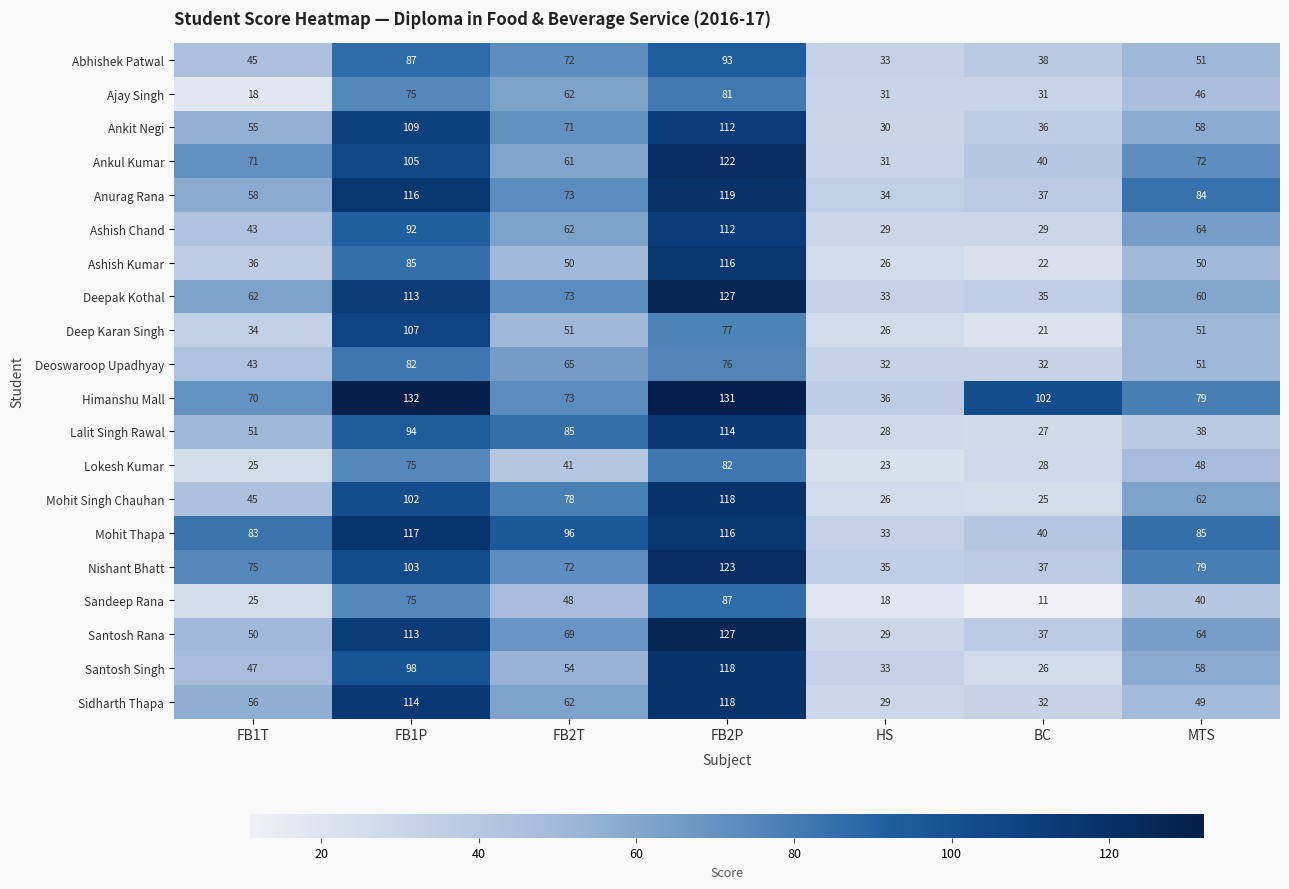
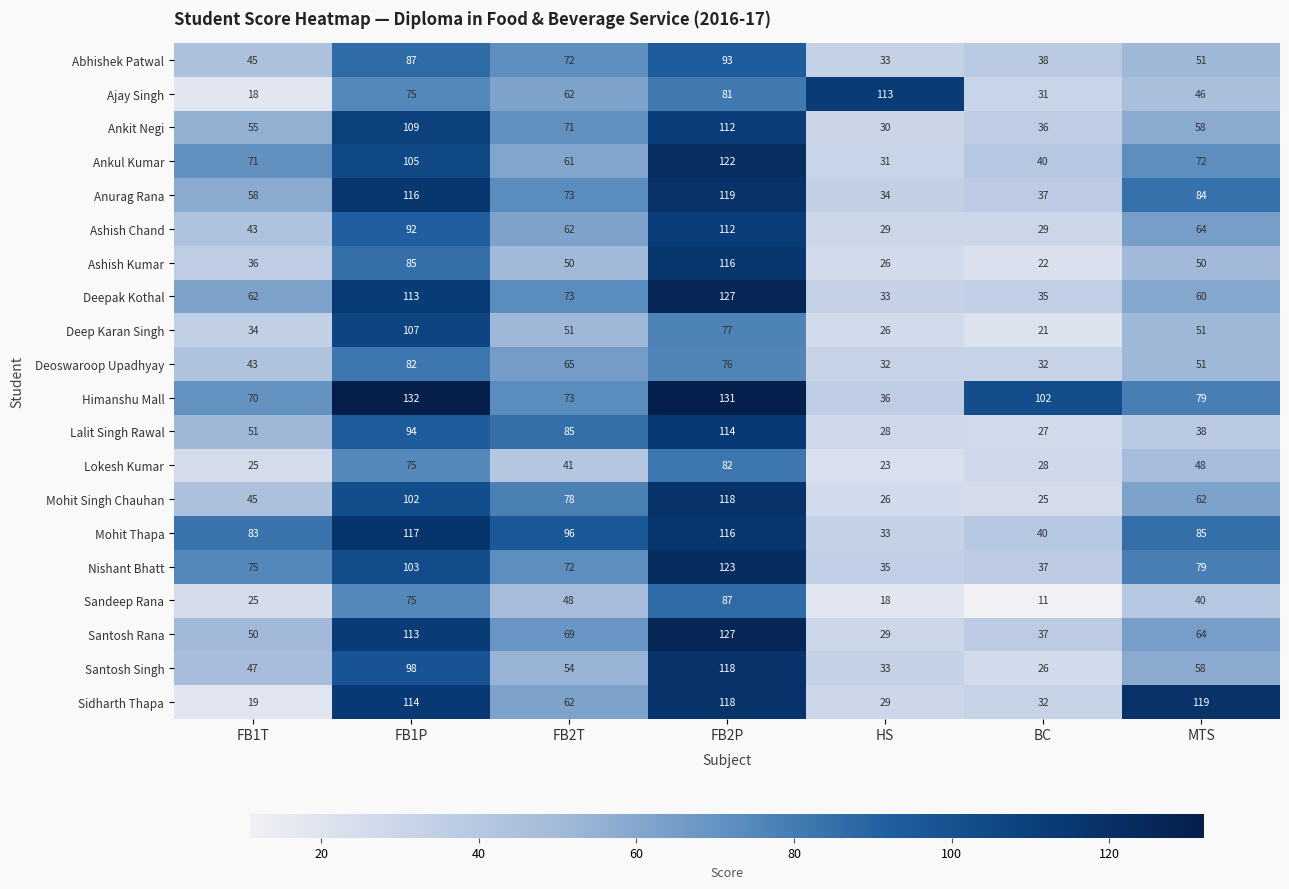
Ajay Singh, HS: 31 -> 113
Sidharth Thapa, FB1T: 56 -> 19
Sidharth Thapa, MTS: 49 -> 119
